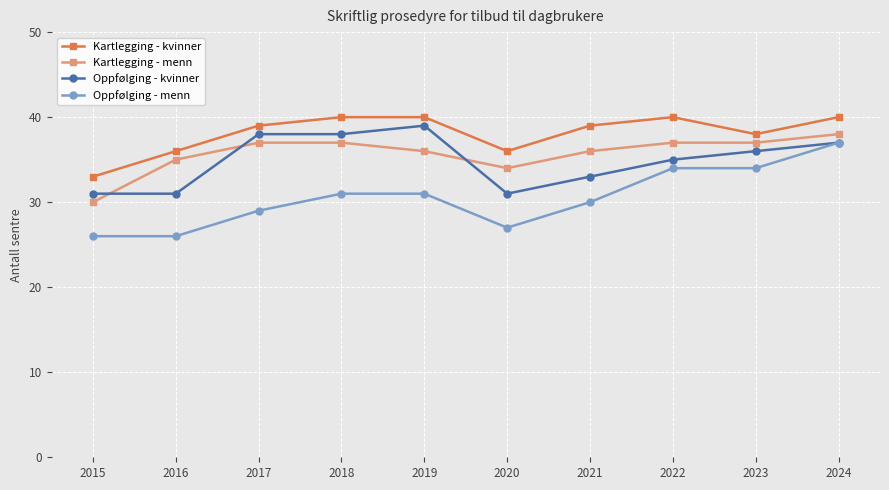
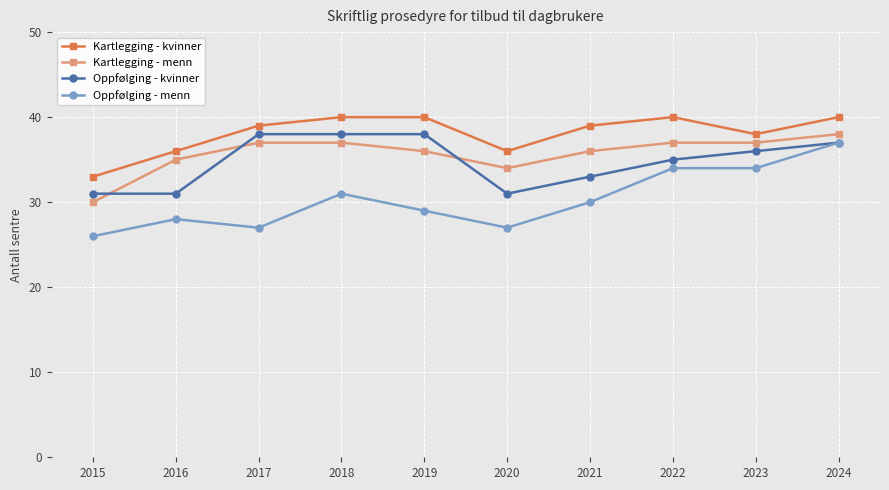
Oppfølging - menn, 2016: 26 -> 28
Oppfølging - menn, 2017: 29 -> 27
Oppfølging - kvinner, 2019: 39 -> 38
Oppfølging - menn, 2019: 31 -> 29
